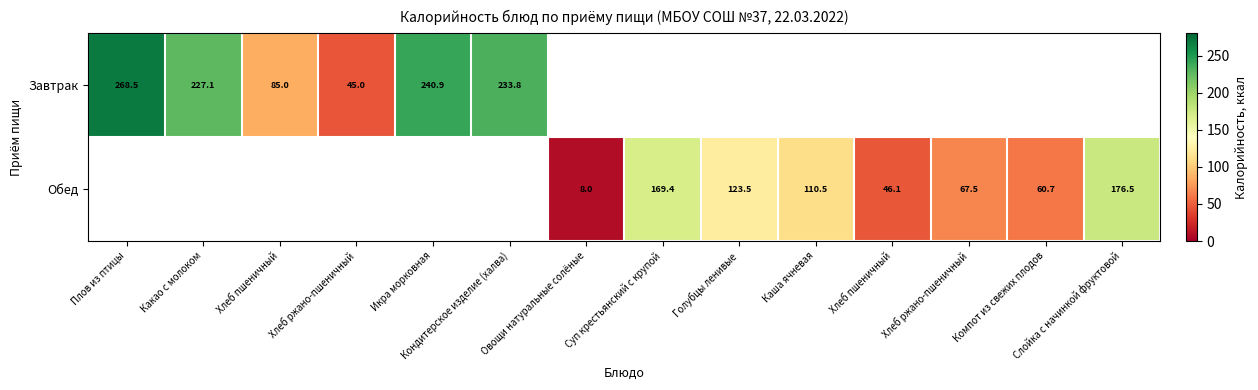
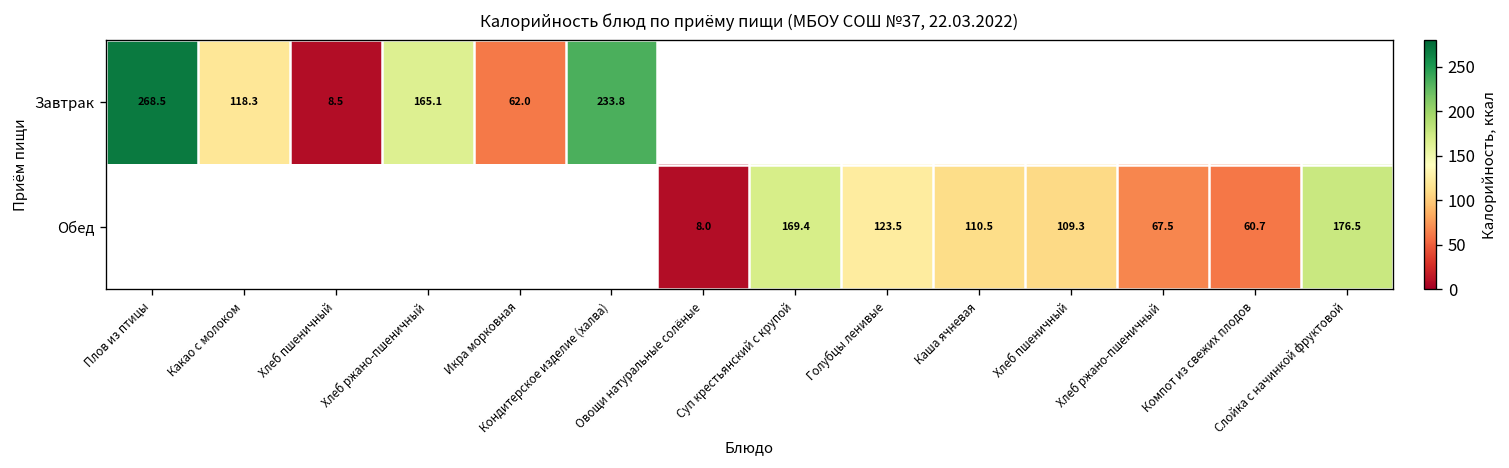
Завтрак, Какао с молоком: 227.1 -> 118.3
Завтрак, Хлеб пшеничный: 85.0 -> 8.5
Завтрак, Хлеб ржано-пшеничный: 45.0 -> 165.1
Завтрак, Икра морковная: 240.9 -> 62.0
Обед, Хлеб пшеничный: 46.1 -> 109.3
